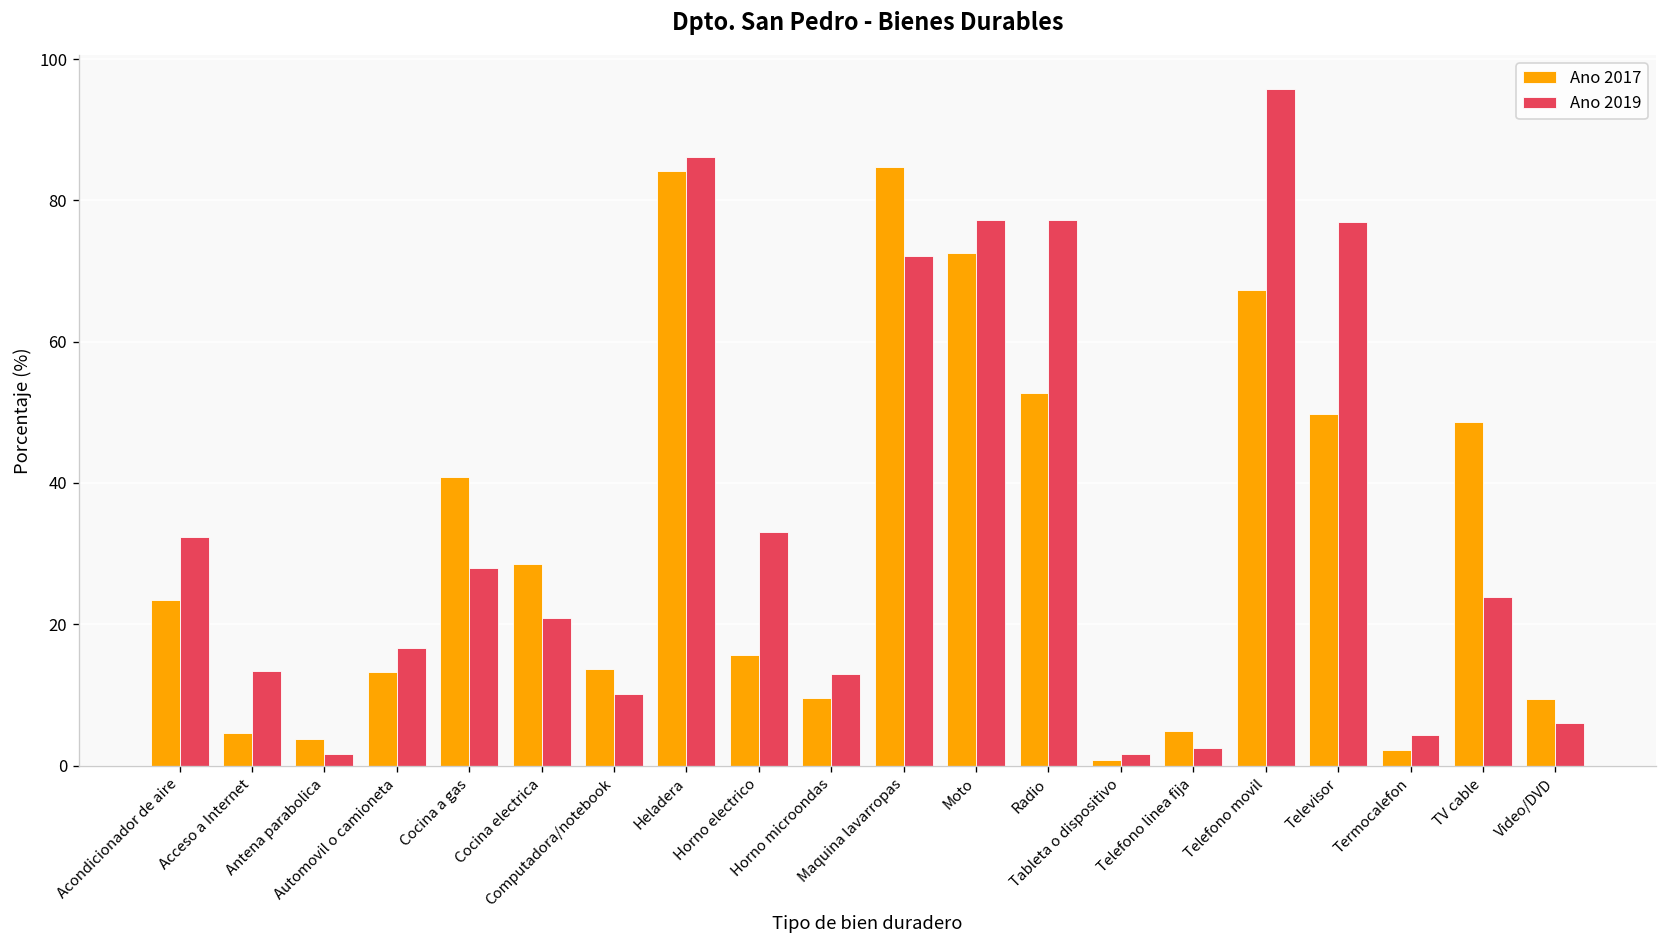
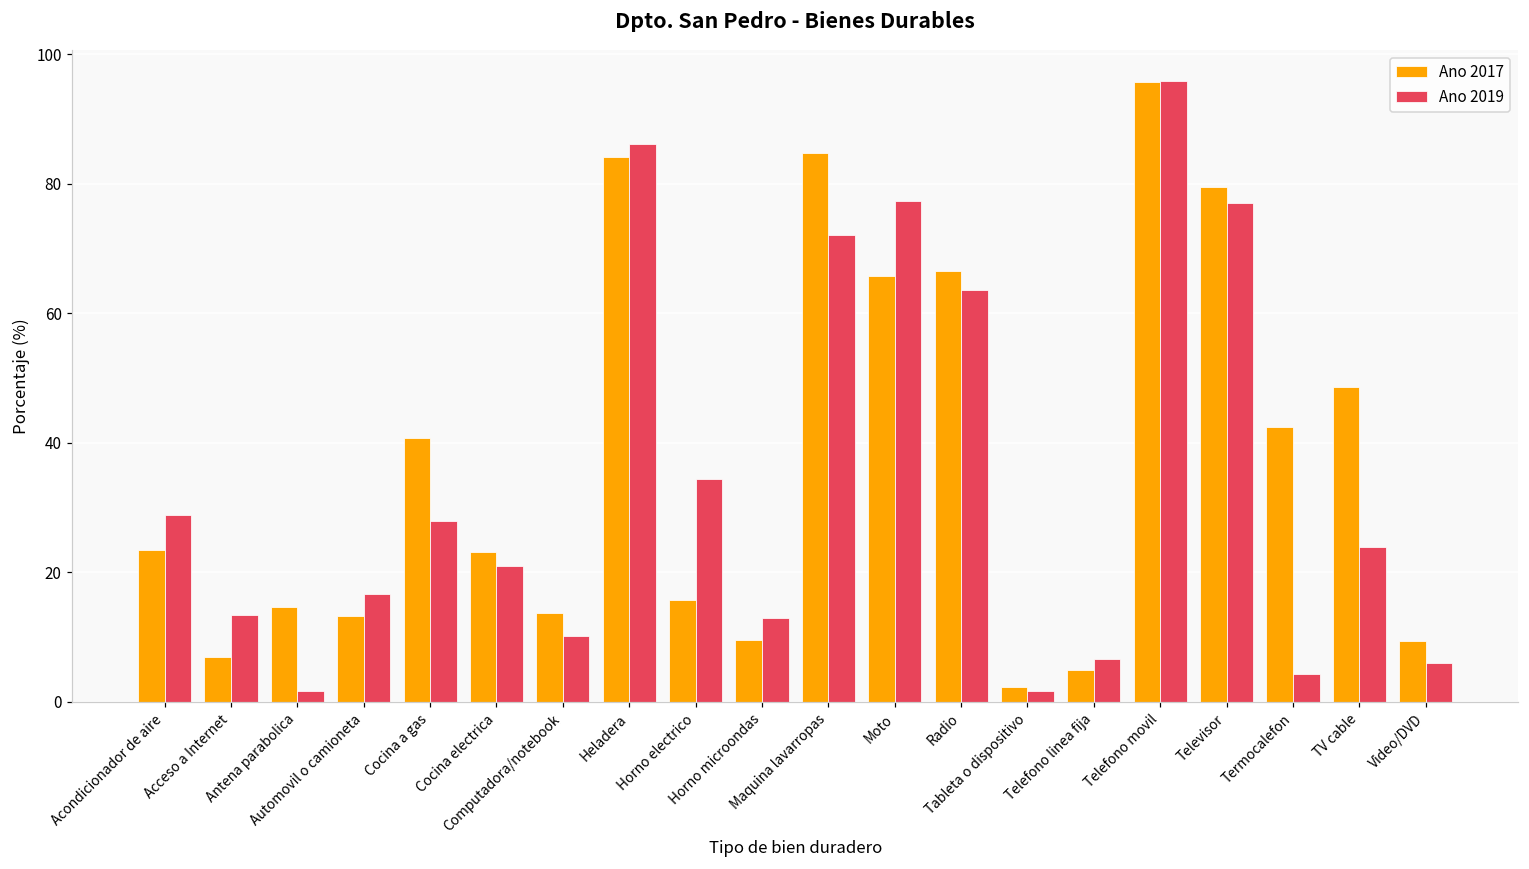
Ano 2019, Acondicionador de aire: 32 -> 29
Ano 2017, Acceso a Internet: 5 -> 7
Ano 2017, Antena parabolica: 4 -> 15
Ano 2017, Cocina electrica: 29 -> 23
Ano 2019, Horno electrico: 33 -> 34
Ano 2017, Moto: 73 -> 66
Ano 2017, Radio: 53 -> 67
Ano 2019, Radio: 77 -> 64
Ano 2017, Tableta o dispositivo: 1 -> 2
Ano 2019, Telefono linea fija: 3 -> 7
Ano 2017, Telefono movil: 67 -> 96
Ano 2017, Televisor: 50 -> 80
Ano 2017, Termocalefon: 2 -> 43
